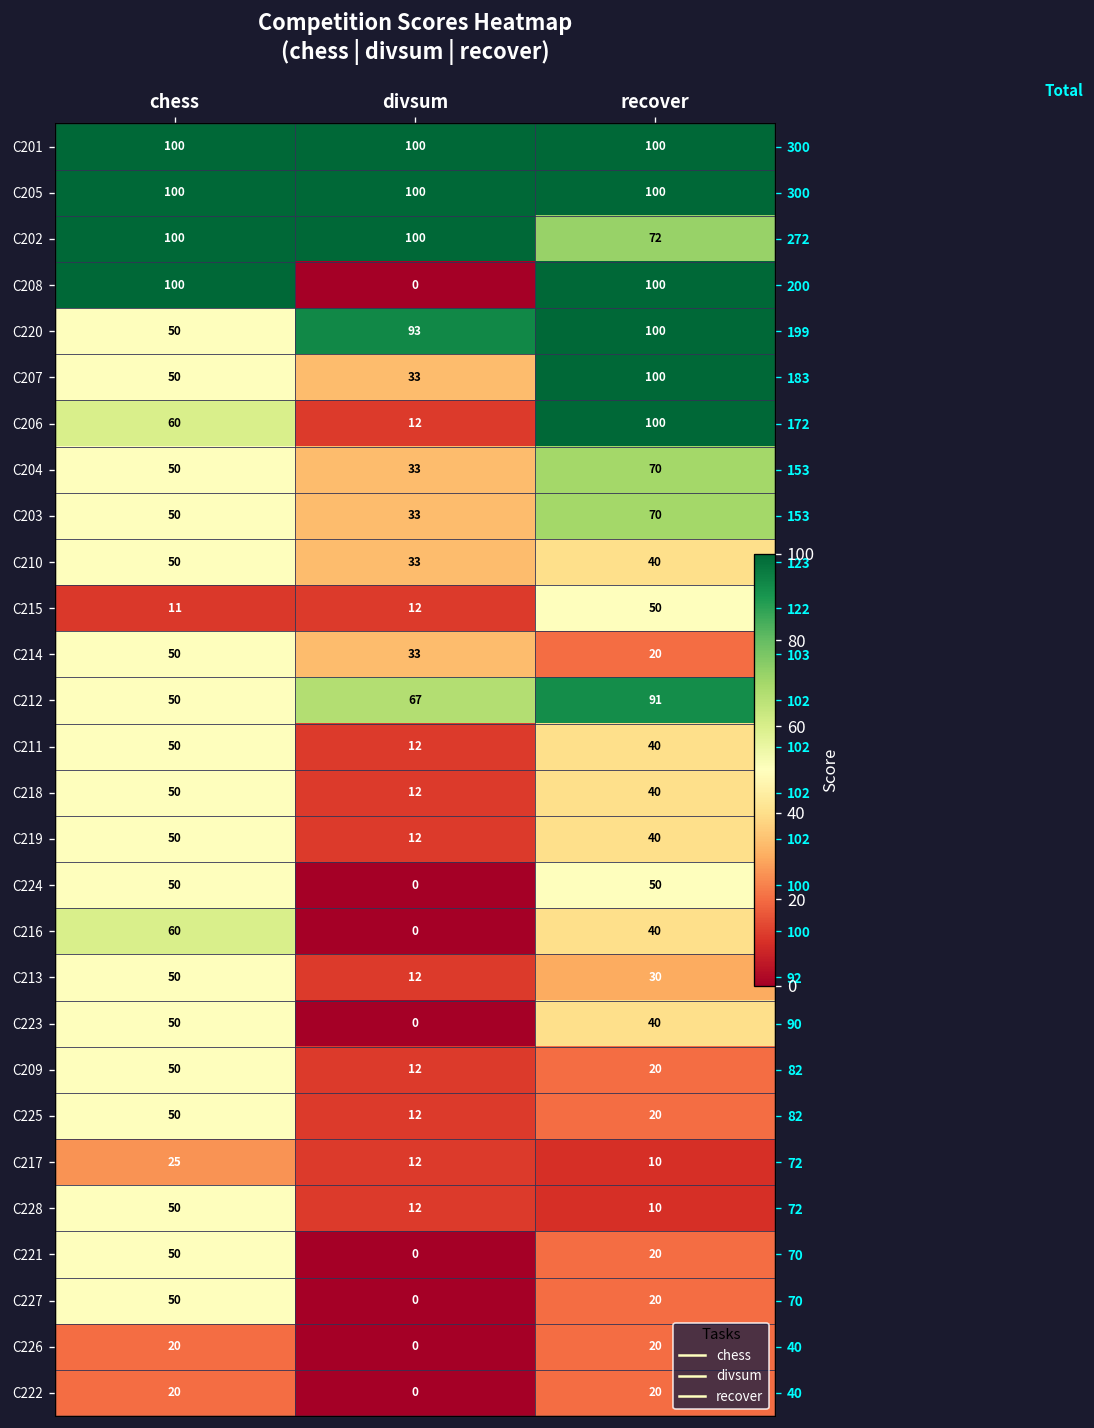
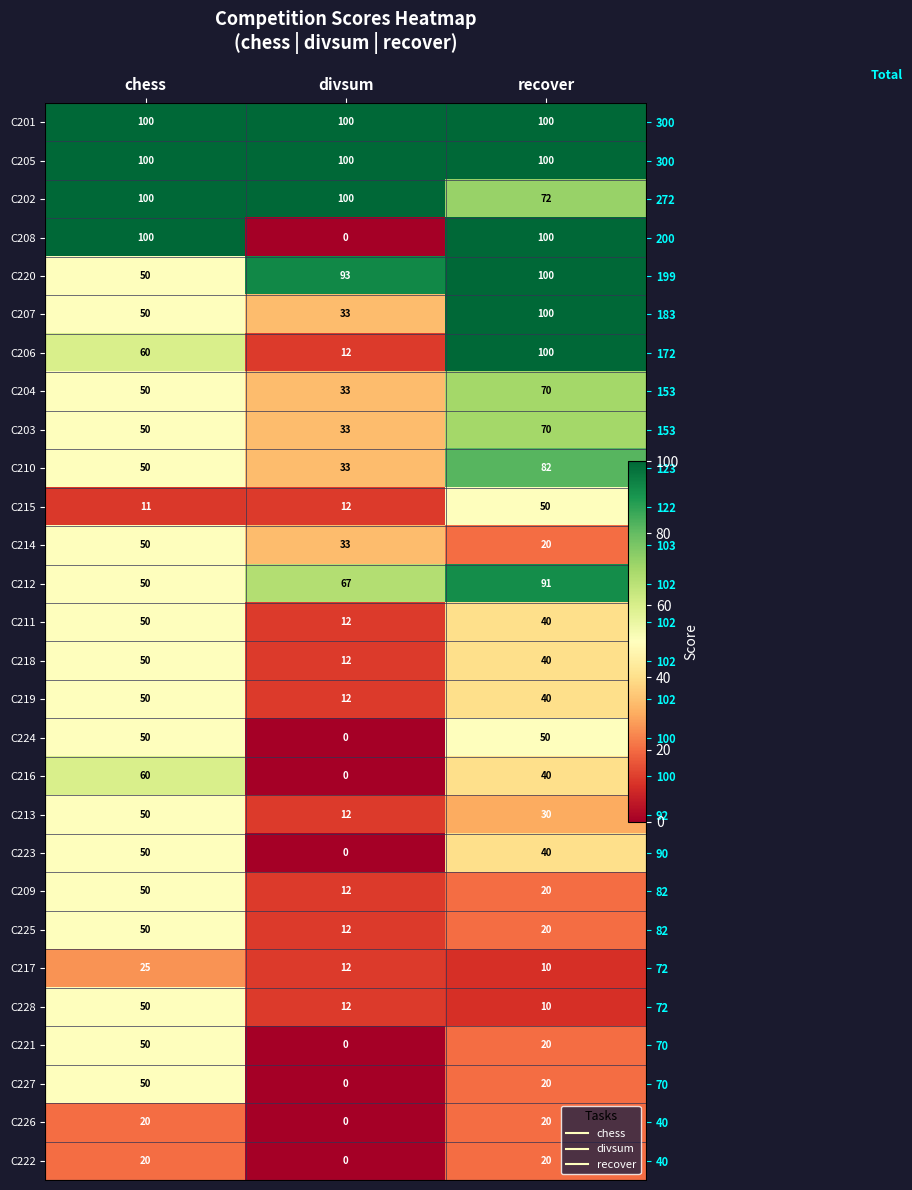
C210, recover: 40 -> 82
